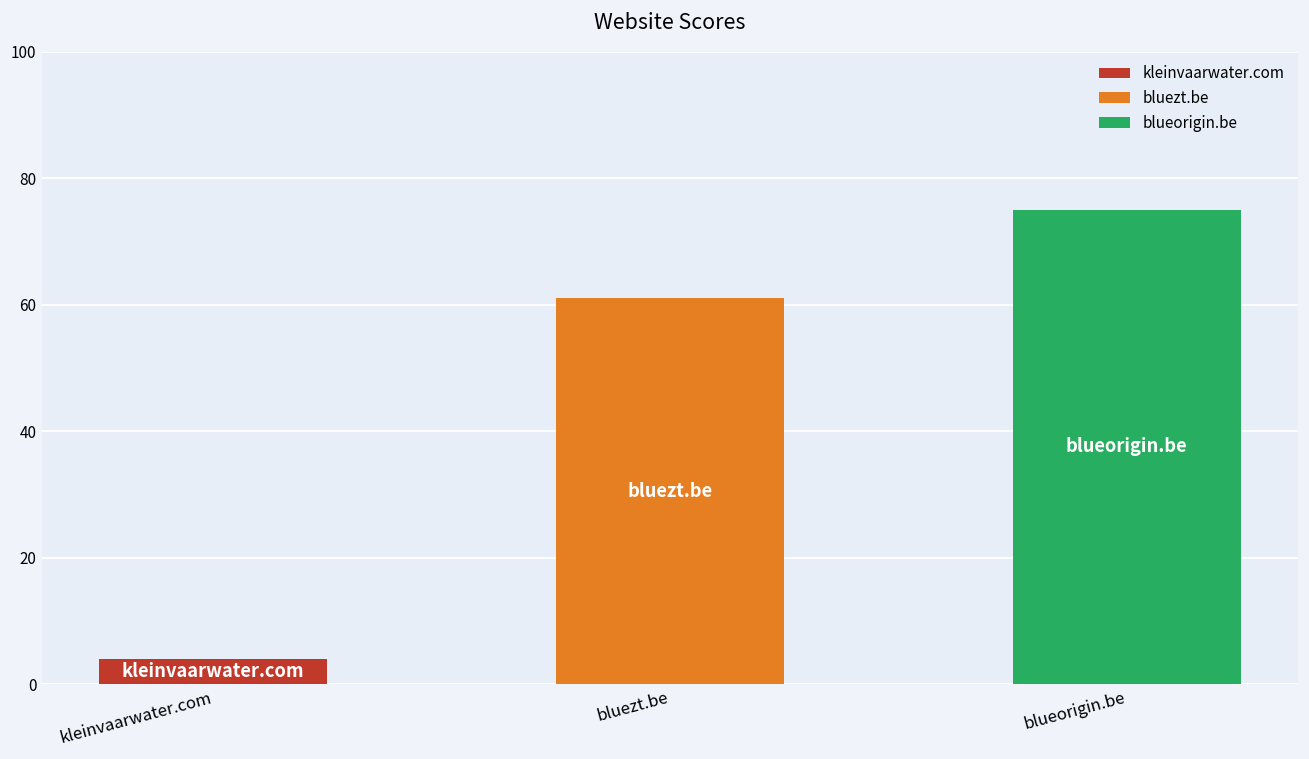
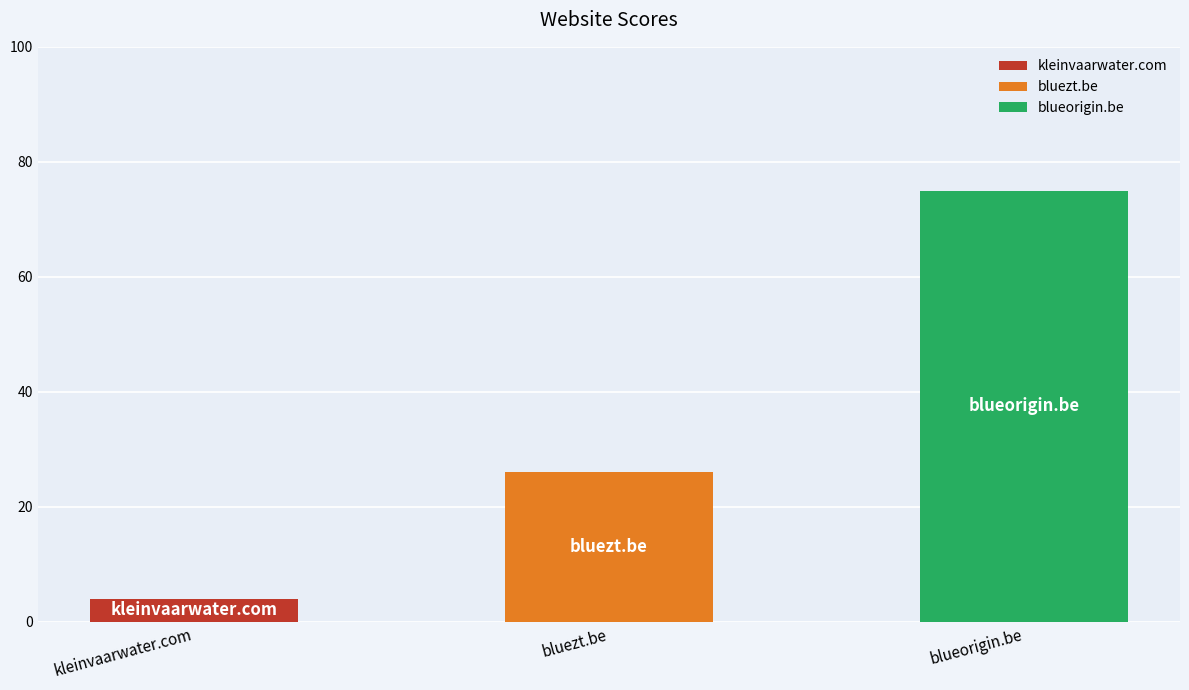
bluezt.be: 61 -> 26
